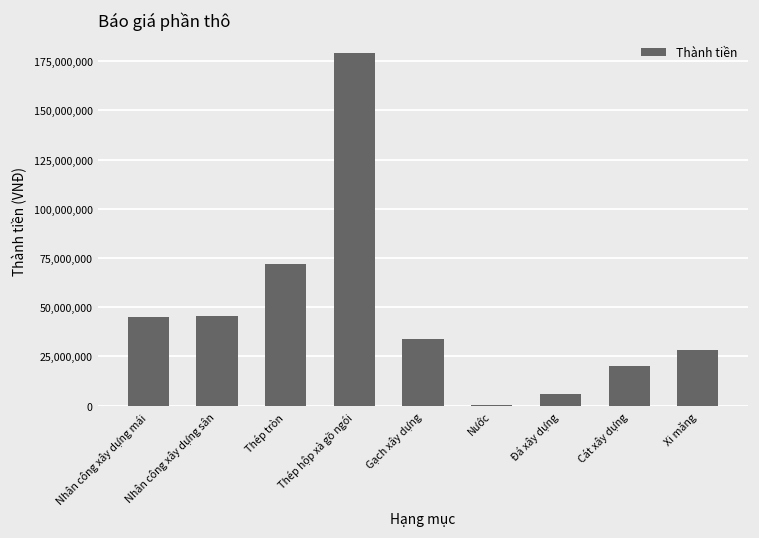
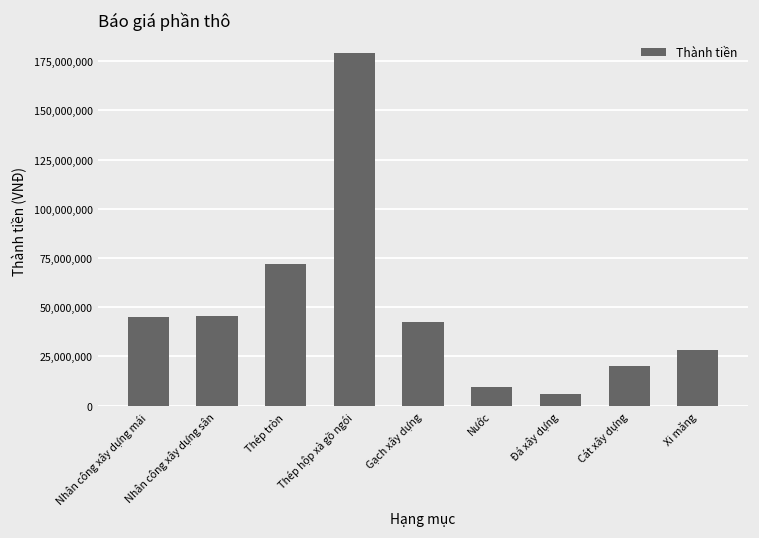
Gạch xây dựng: 34,000,000 -> 43,000,000
Nước: 0 -> 9,000,000
